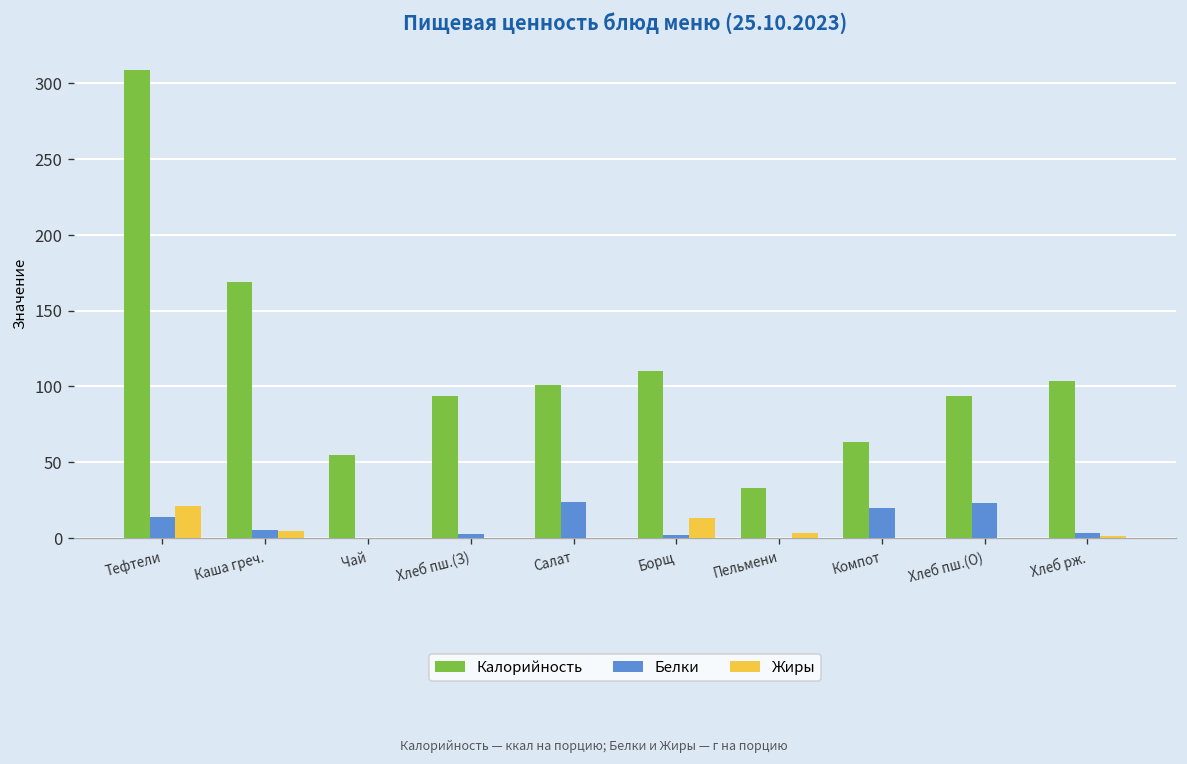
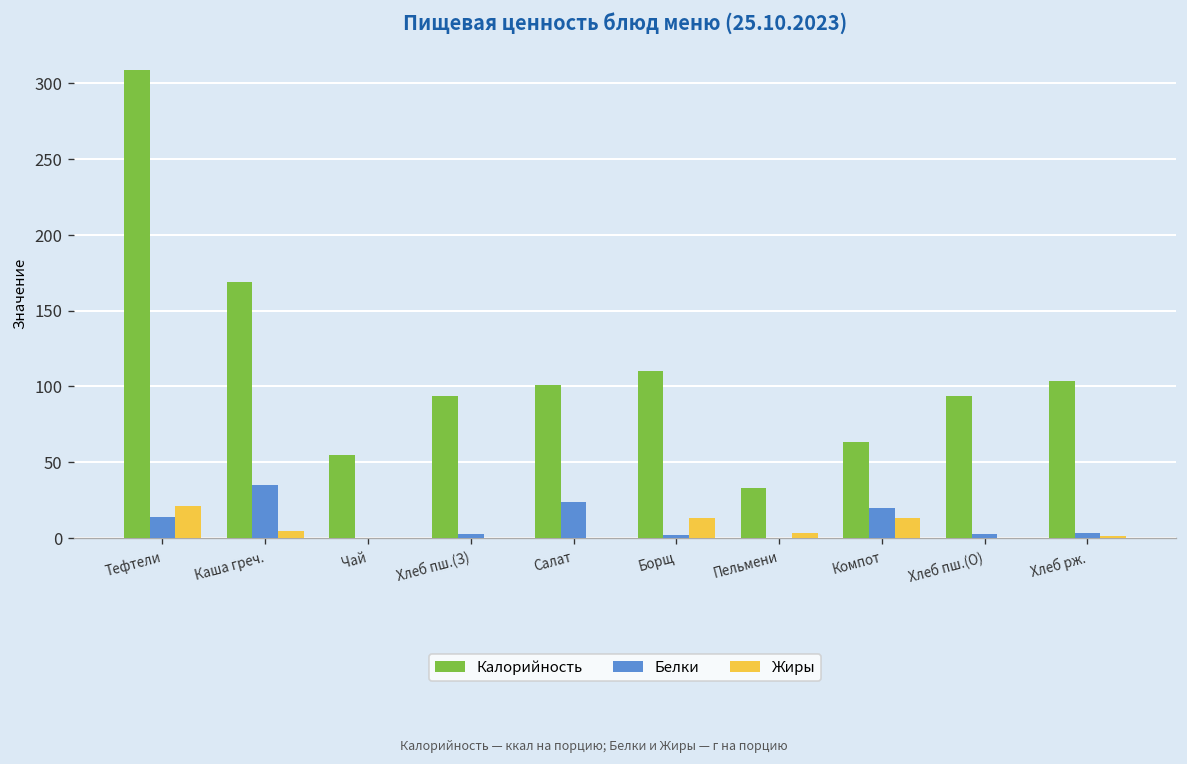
Белки, Каша греч.: 6 -> 35
Жиры, Компот: 0 -> 14
Белки, Хлеб пш.(О): 24 -> 3
